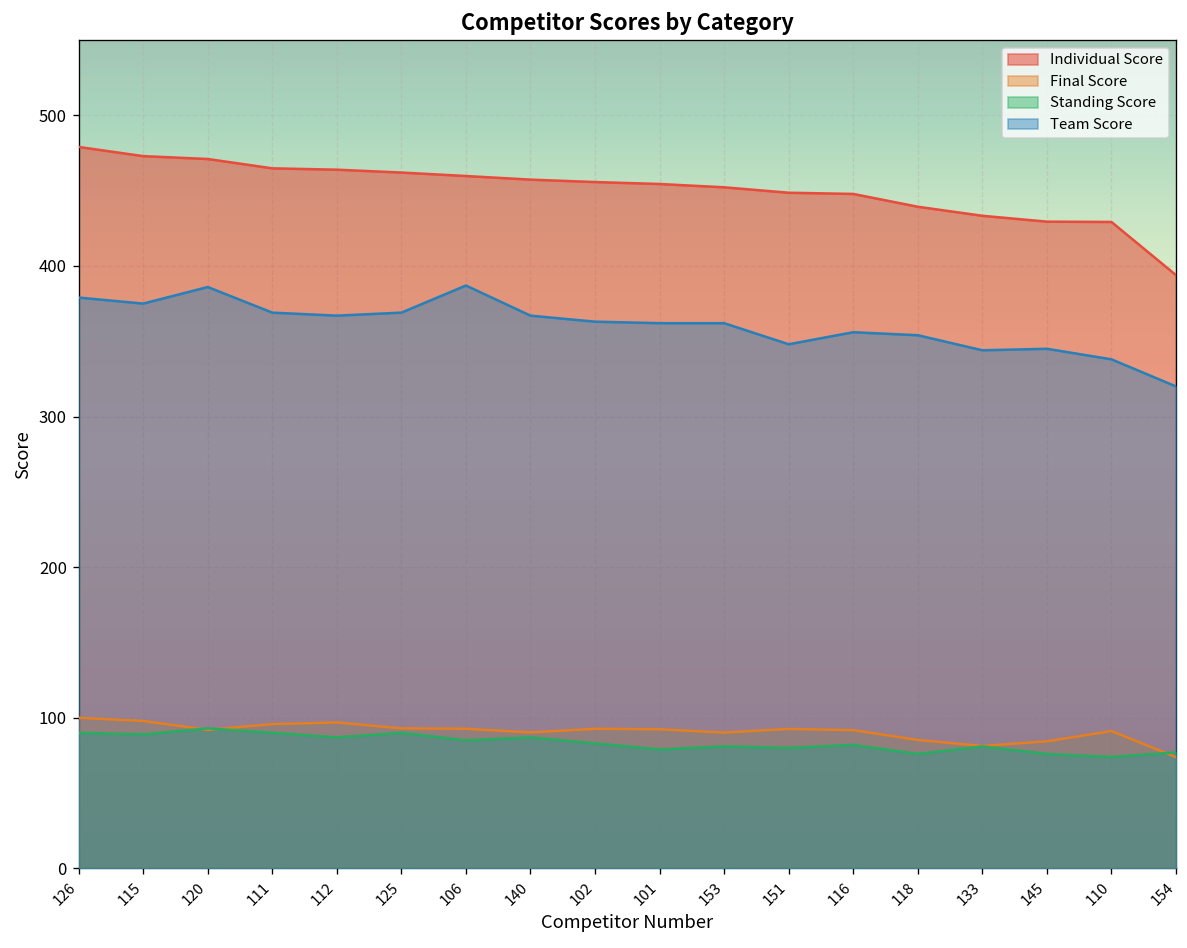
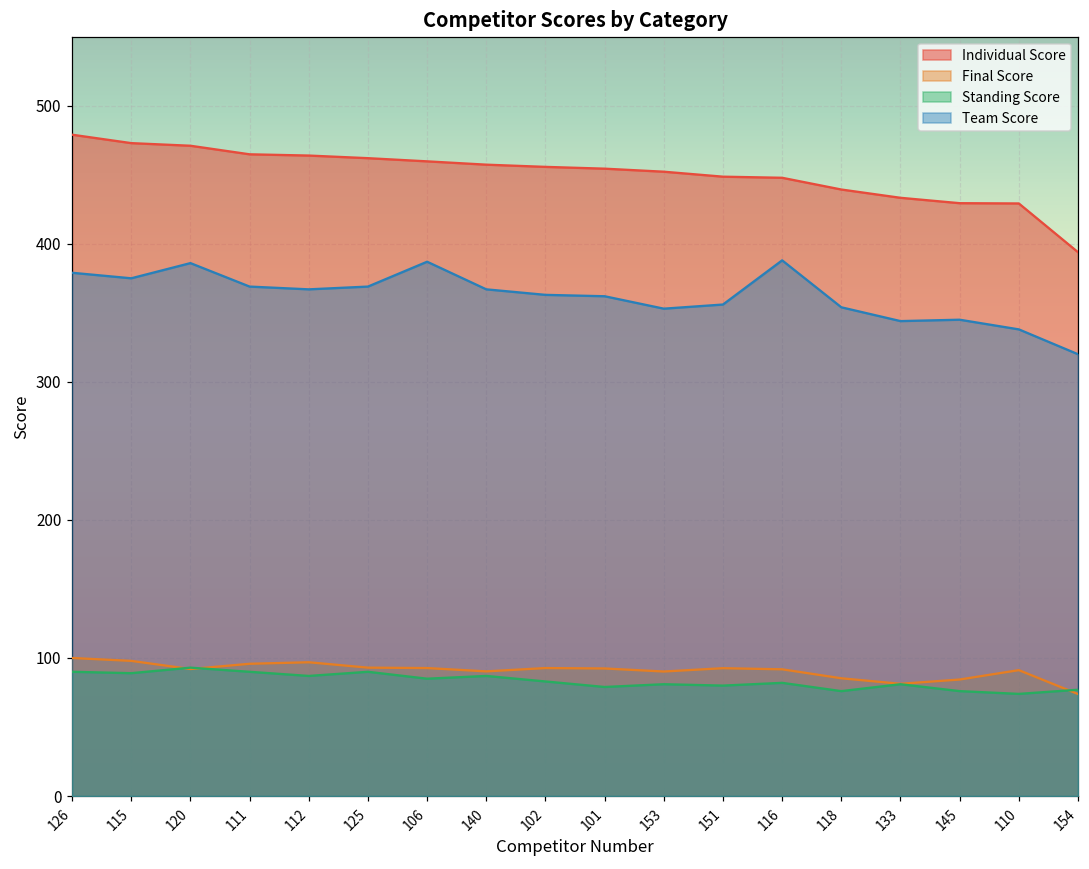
Team Score, 153: 362 -> 353
Team Score, 151: 348 -> 356
Team Score, 116: 356 -> 388
